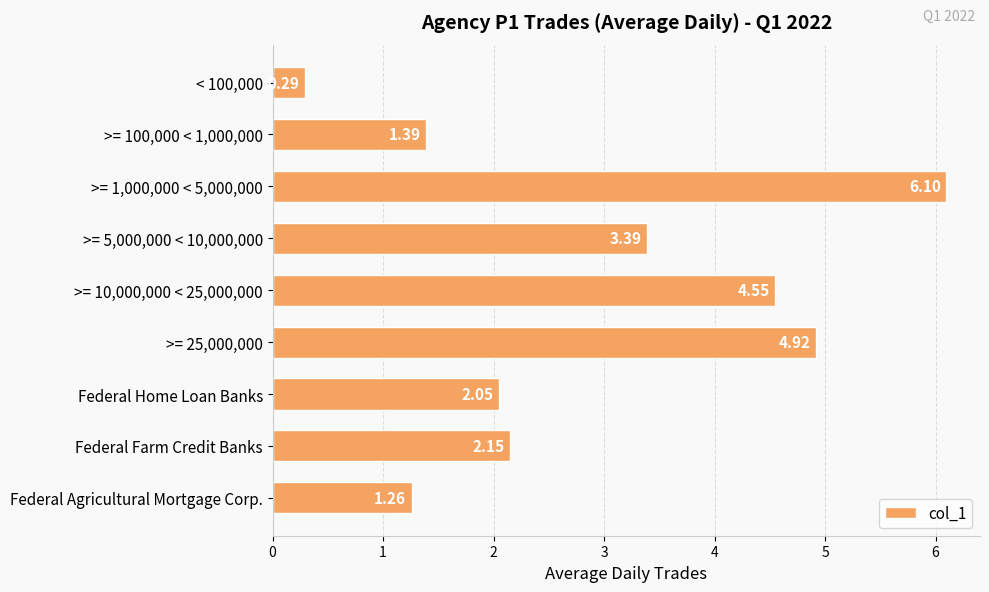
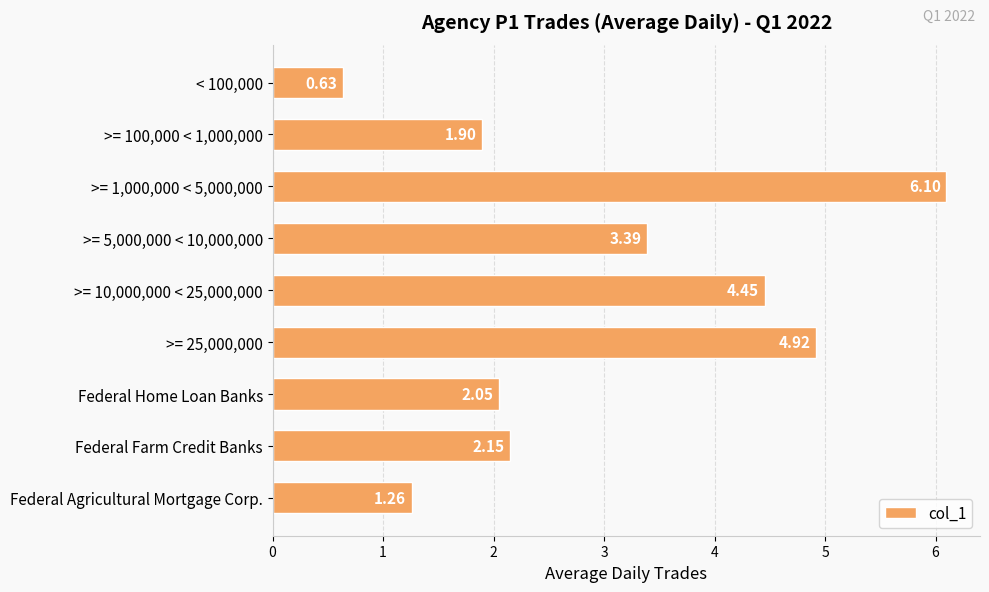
< 100,000: 0.29 -> 0.63
>= 100,000 < 1,000,000: 1.39 -> 1.90
>= 10,000,000 < 25,000,000: 4.55 -> 4.45
